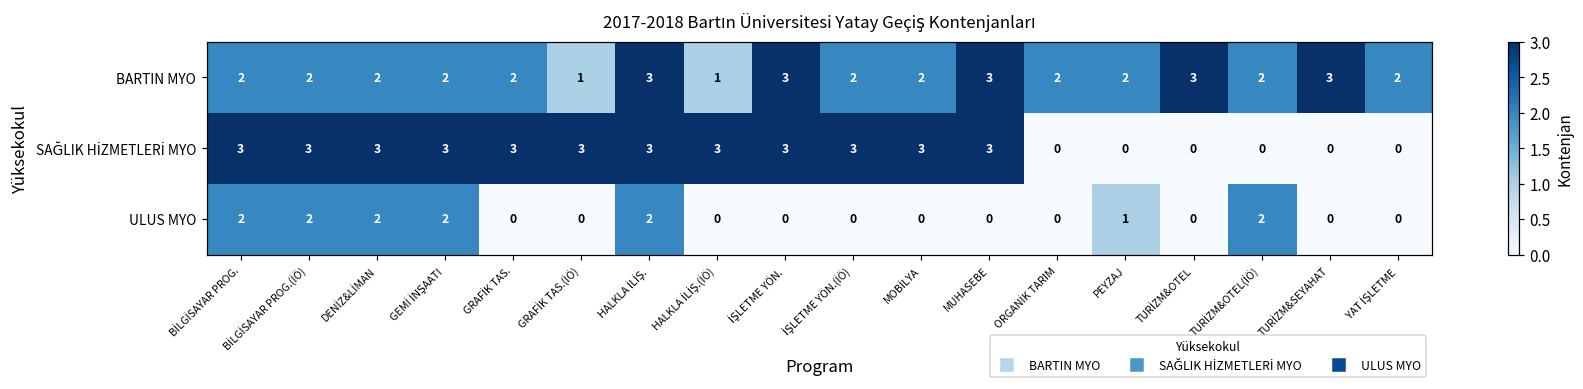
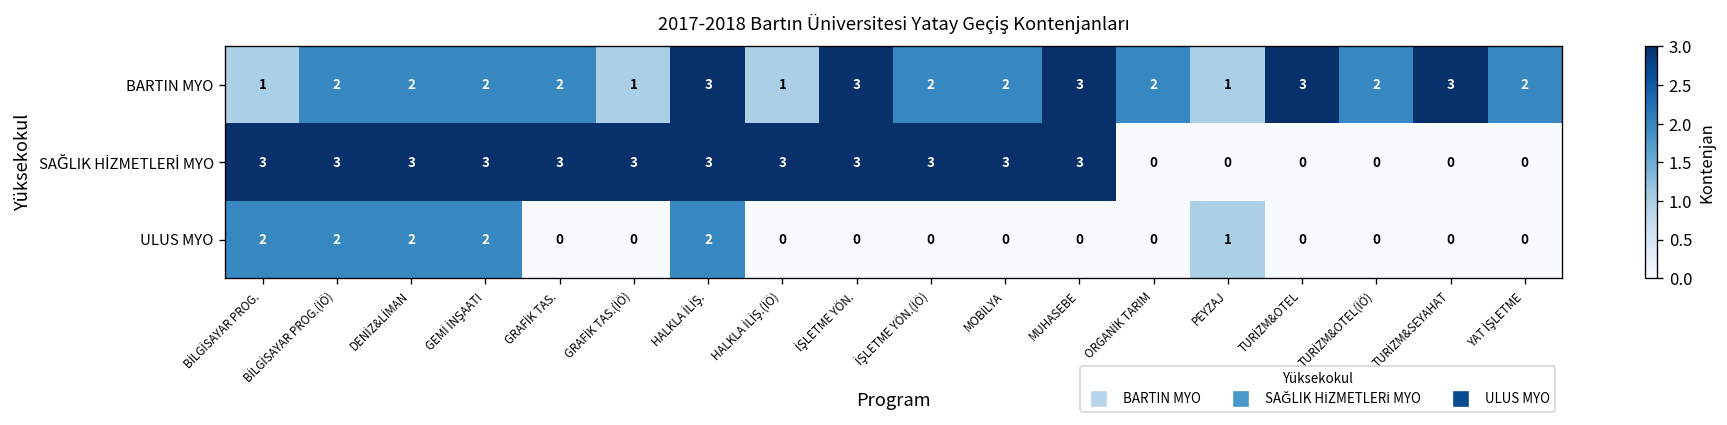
BARTIN MYO, BİLGİSAYAR PROG.: 2 -> 1
BARTIN MYO, PEYZAJ: 2 -> 1
ULUS MYO, TURİZM&OTEL(İÖ): 2 -> 0
